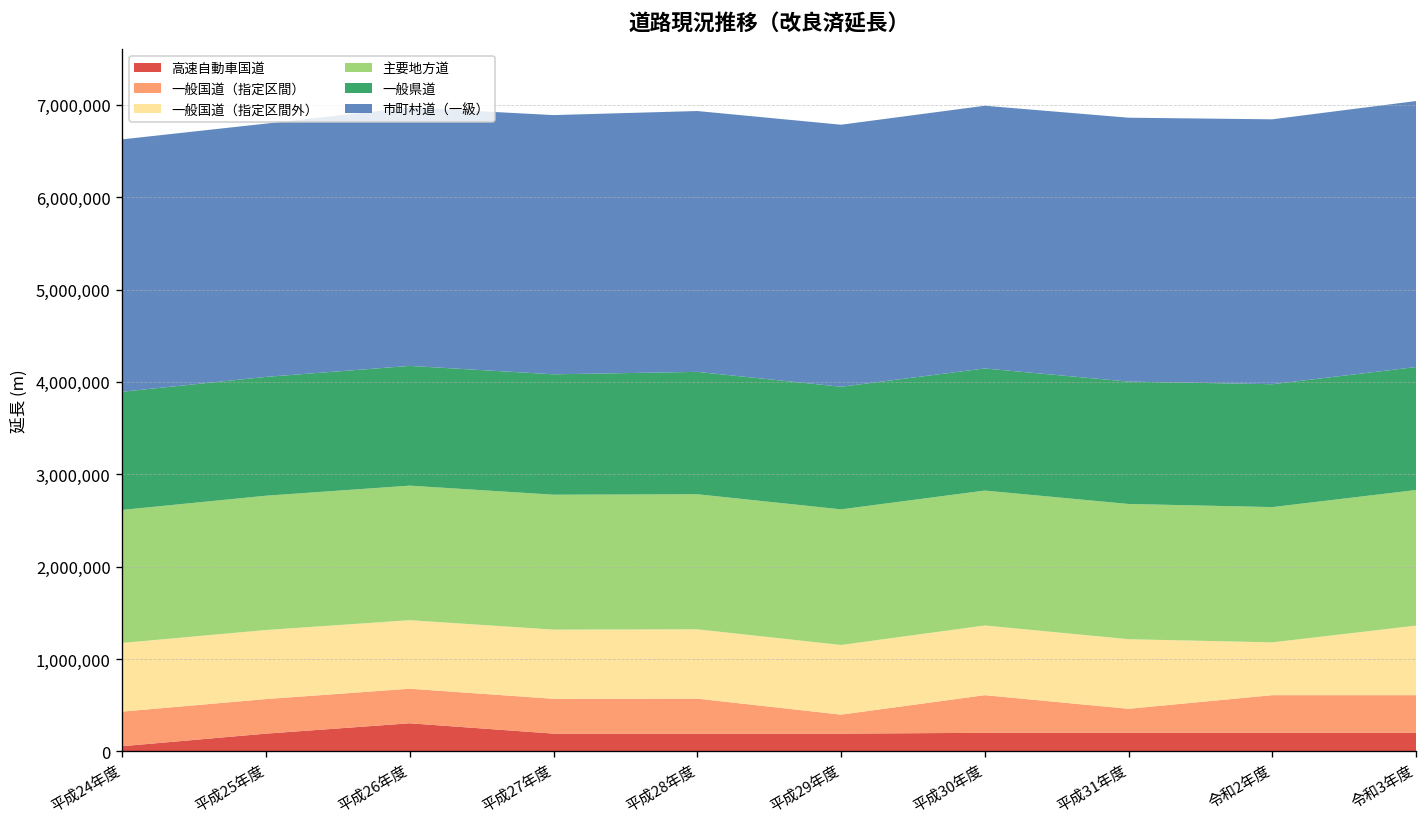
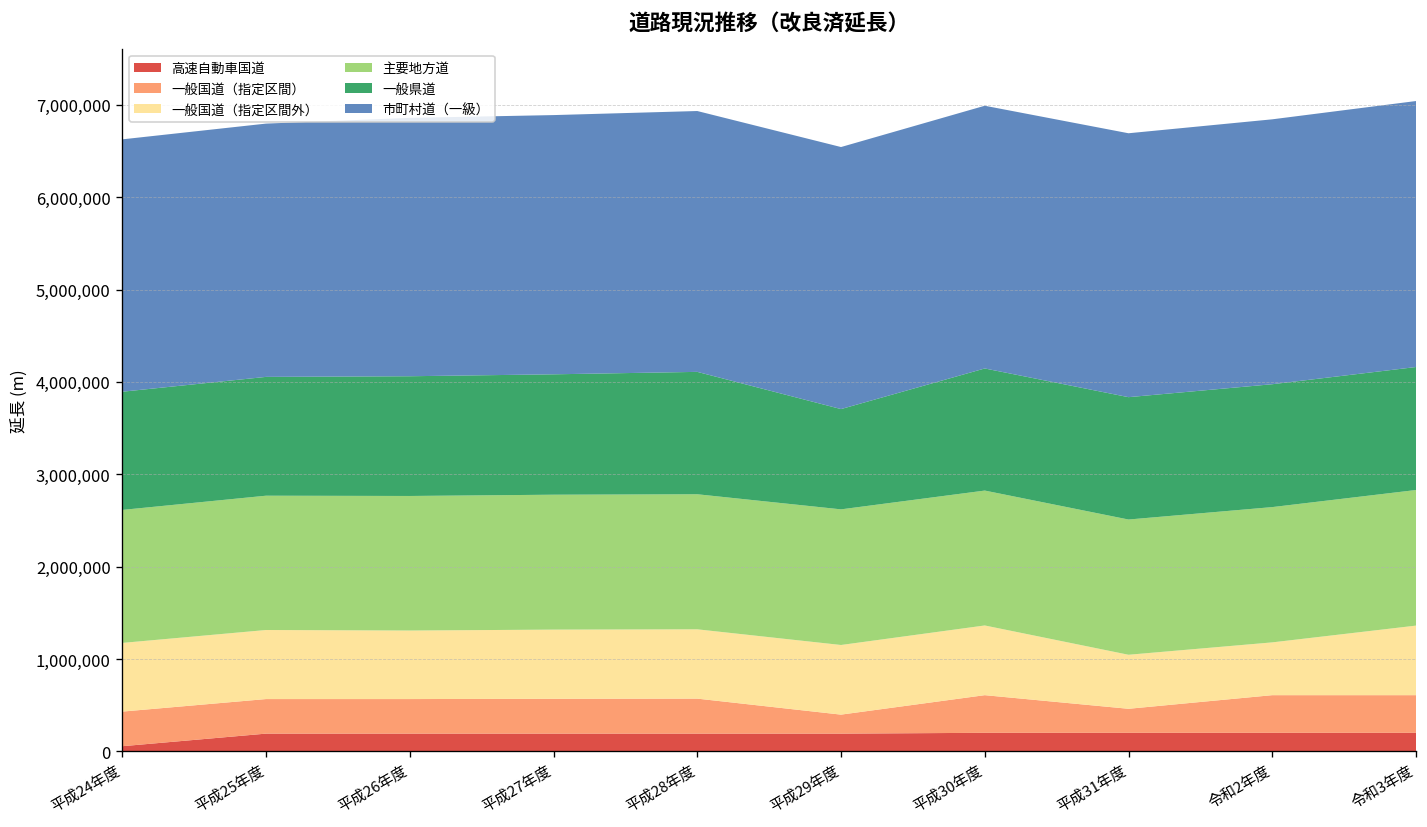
高速自動車国道, 平成26年度: 300,000 -> 200,000
一般県道, 平成29年度: 1,300,000 -> 1,100,000
一般国道（指定区間外）, 平成31年度: 800,000 -> 600,000
